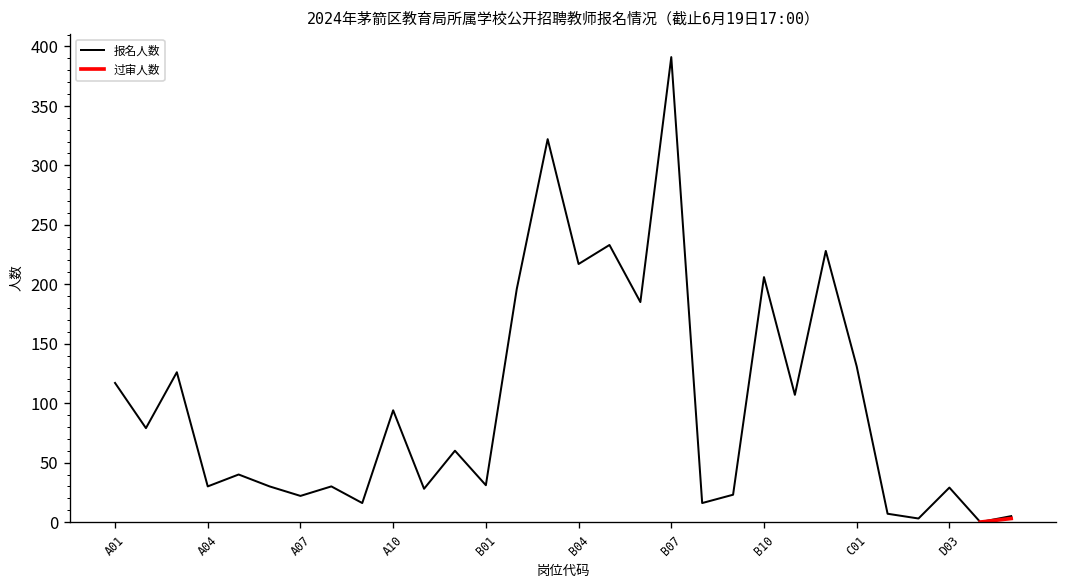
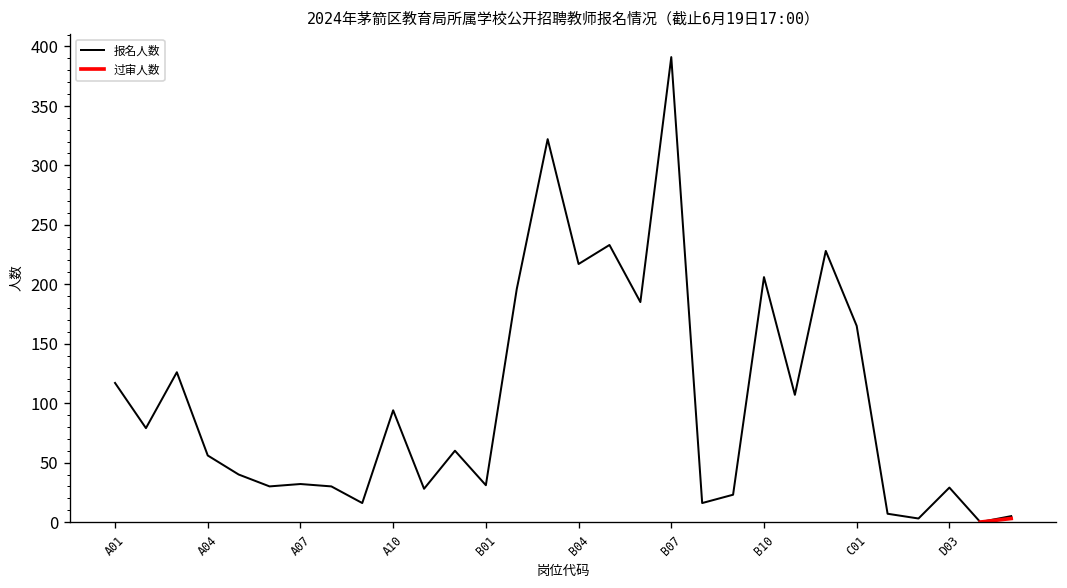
报名人数, A04: 30 -> 60
报名人数, A07: 20 -> 30
报名人数, C01: 130 -> 170
